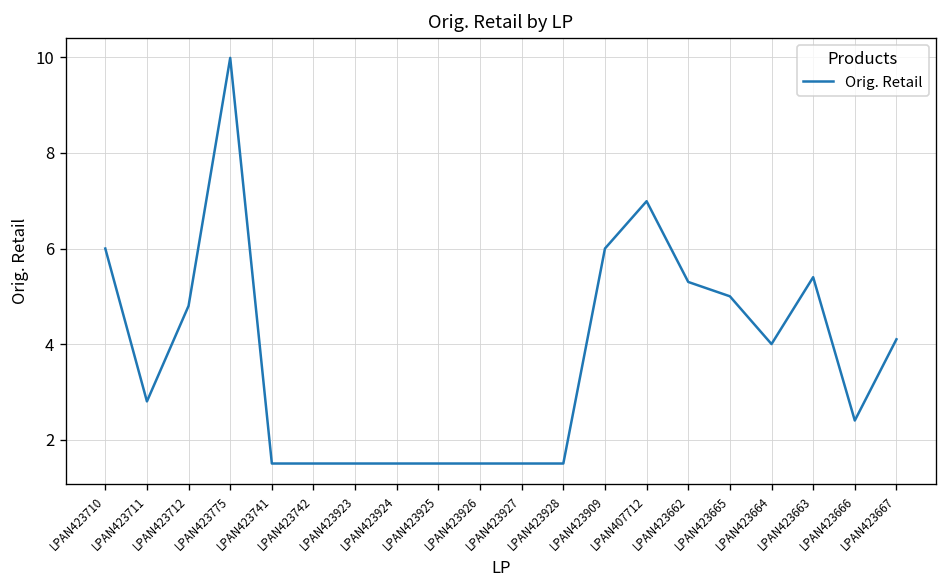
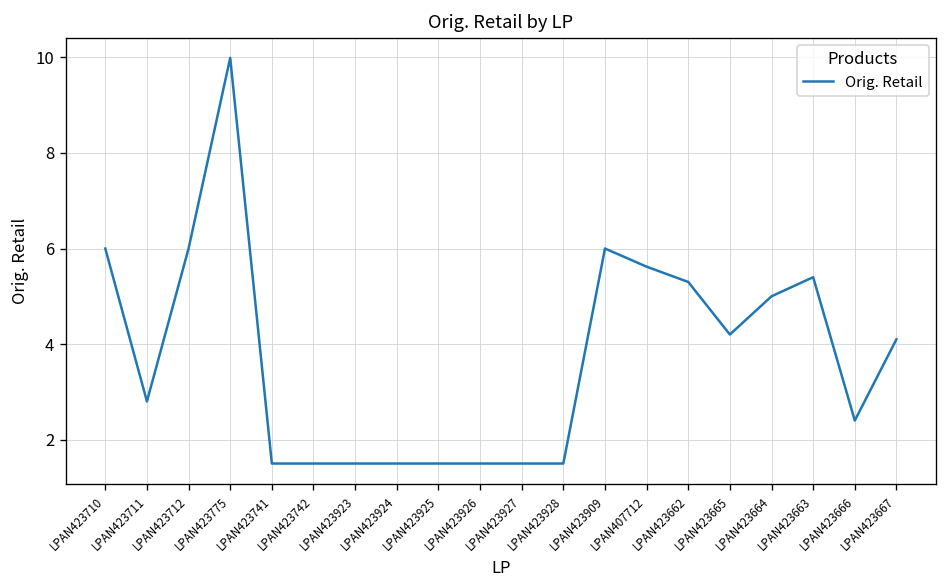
LPAN423712: 4.8 -> 6.0
LPAN407712: 7.0 -> 5.6
LPAN423665: 5.0 -> 4.2
LPAN423664: 4 -> 5
